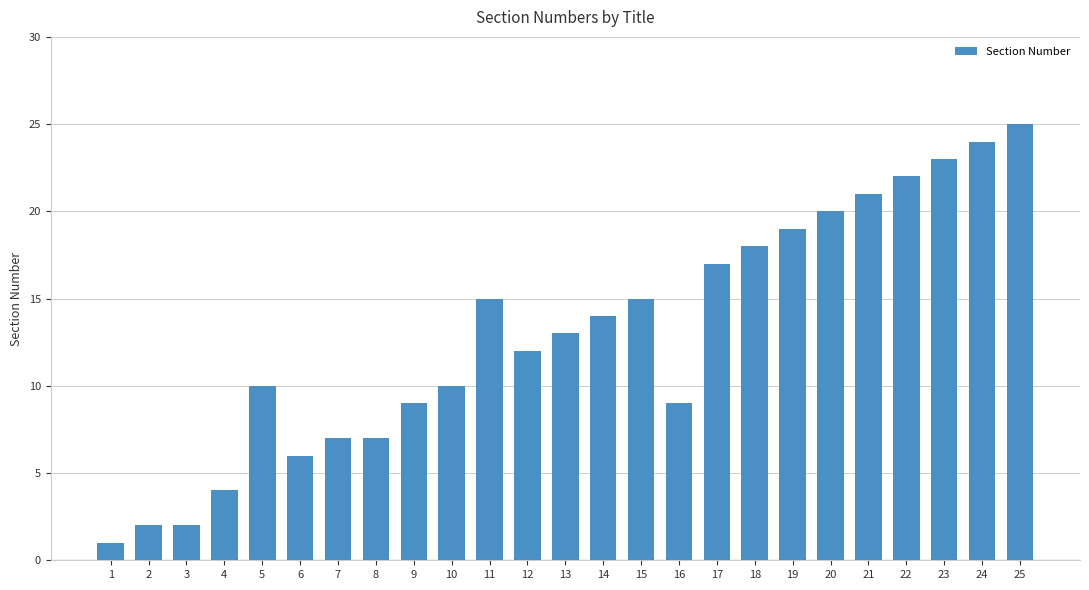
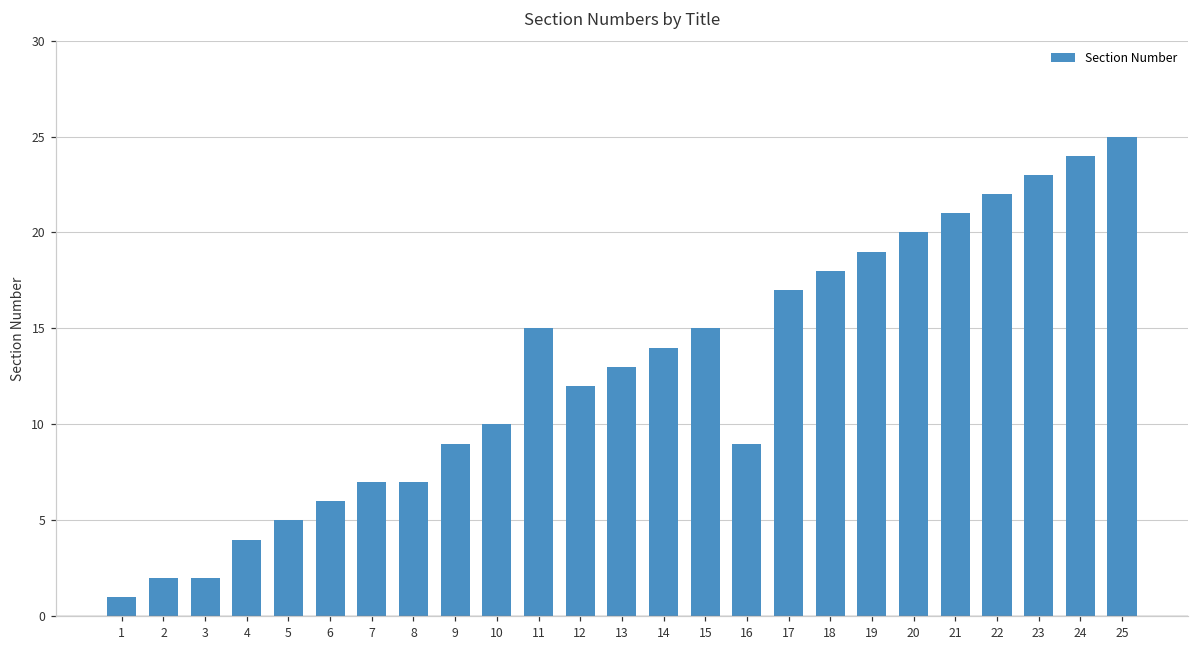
5: 10 -> 5
